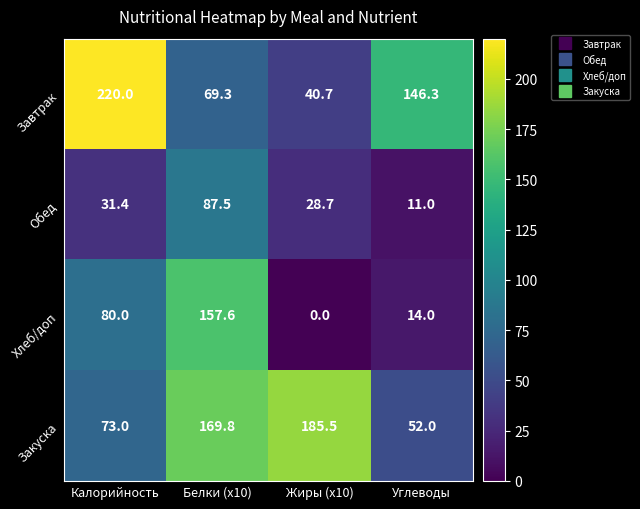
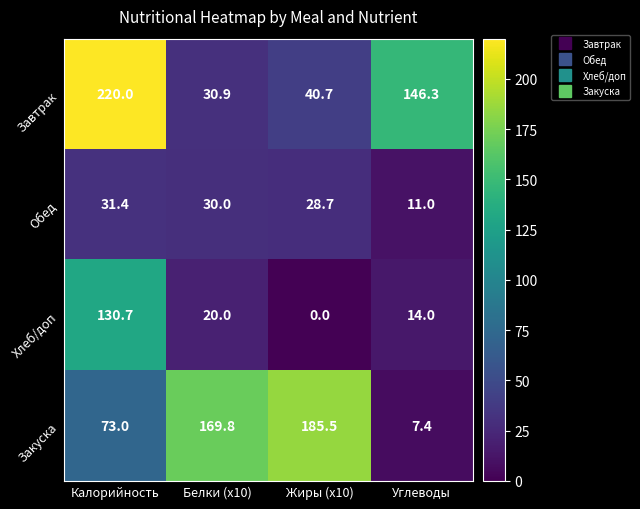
Завтрак, Белки (x10): 69.3 -> 30.9
Обед, Белки (x10): 87.5 -> 30.0
Хлеб/доп, Калорийность: 80.0 -> 130.7
Хлеб/доп, Белки (x10): 157.6 -> 20.0
Закуска, Углеводы: 52.0 -> 7.4
